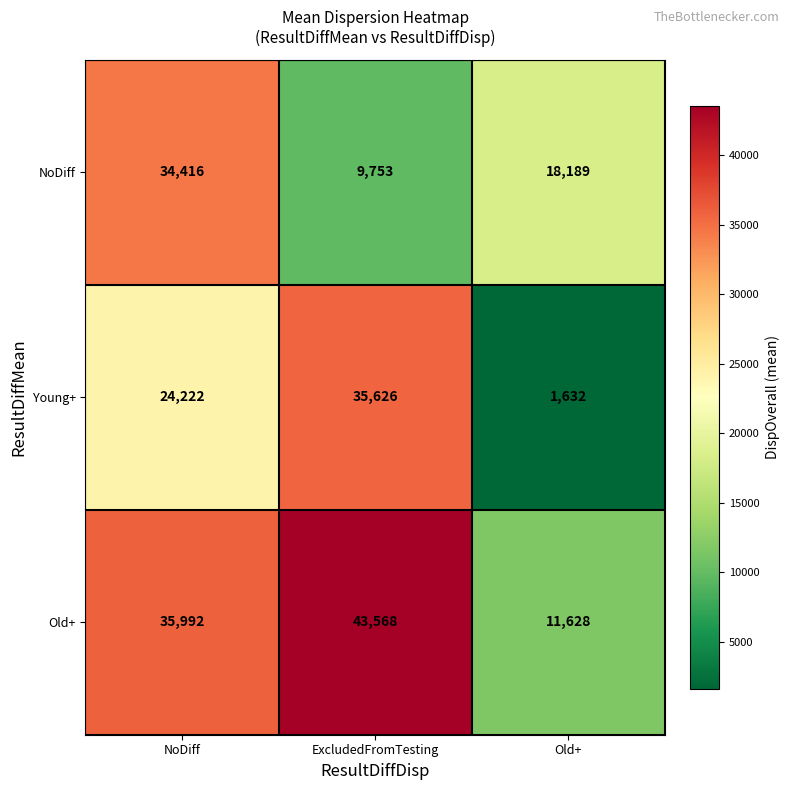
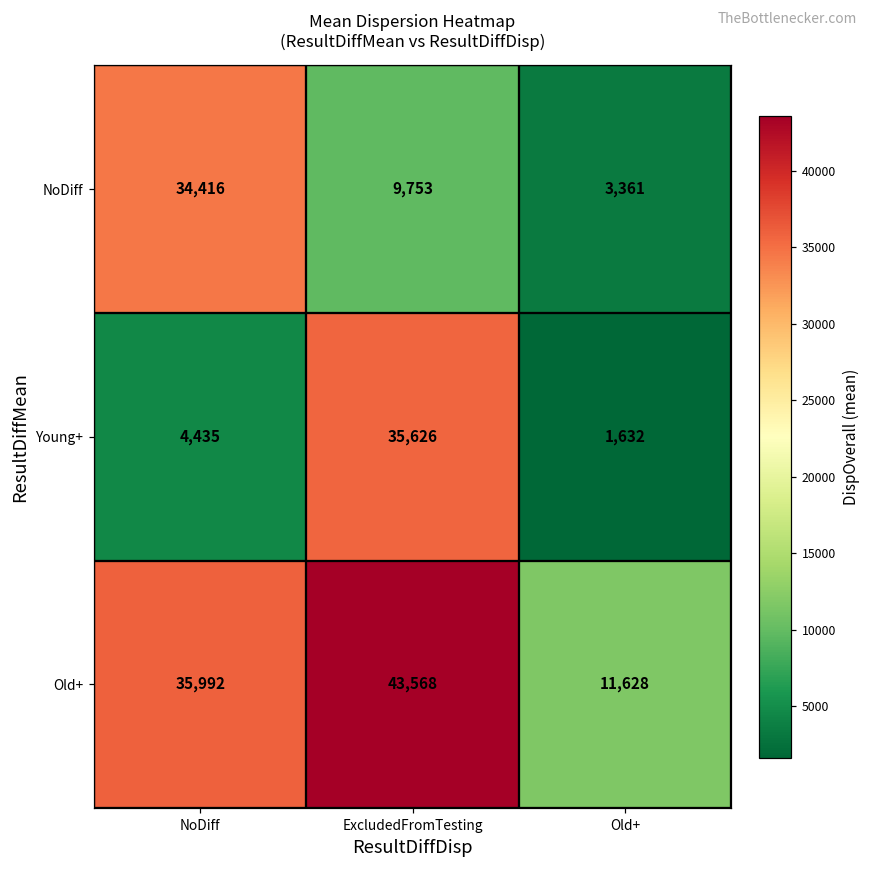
NoDiff, Old+: 18,189 -> 3,361
Young+, NoDiff: 24,222 -> 4,435
